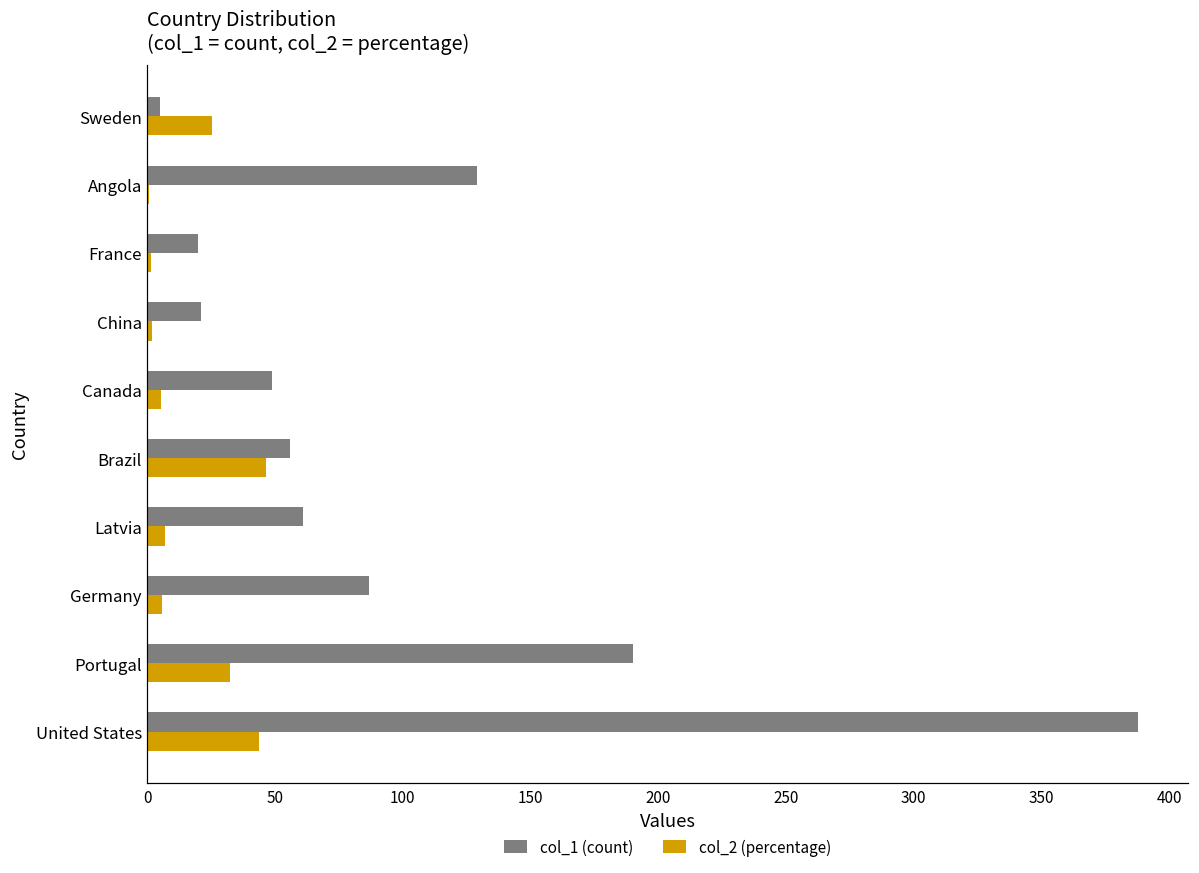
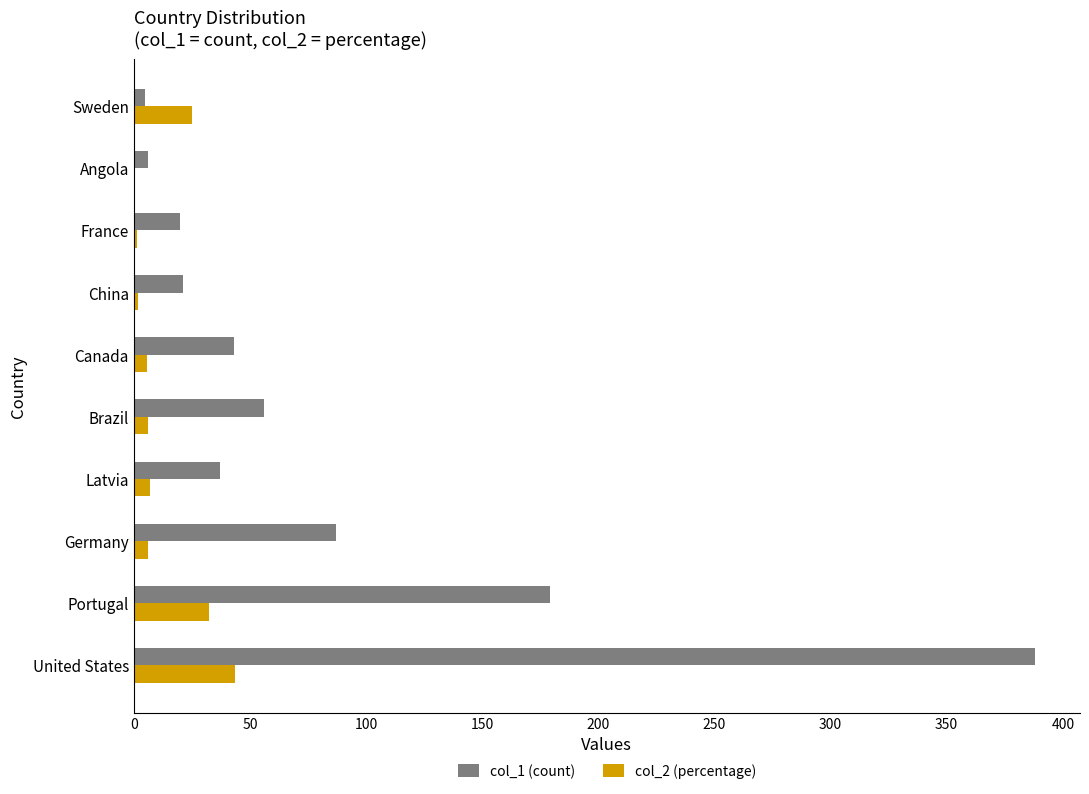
col_1 (count), Angola: 129 -> 6
col_1 (count), Canada: 49 -> 43
col_2 (percentage), Brazil: 46 -> 6
col_1 (count), Latvia: 61 -> 37
col_1 (count), Portugal: 190 -> 179
